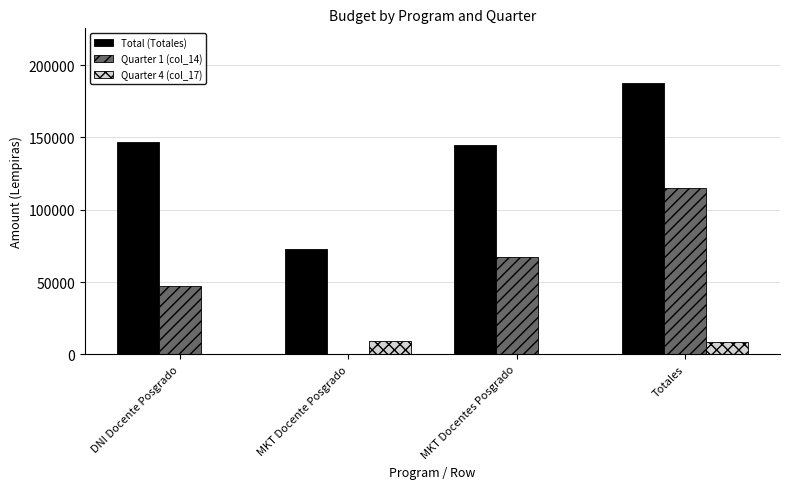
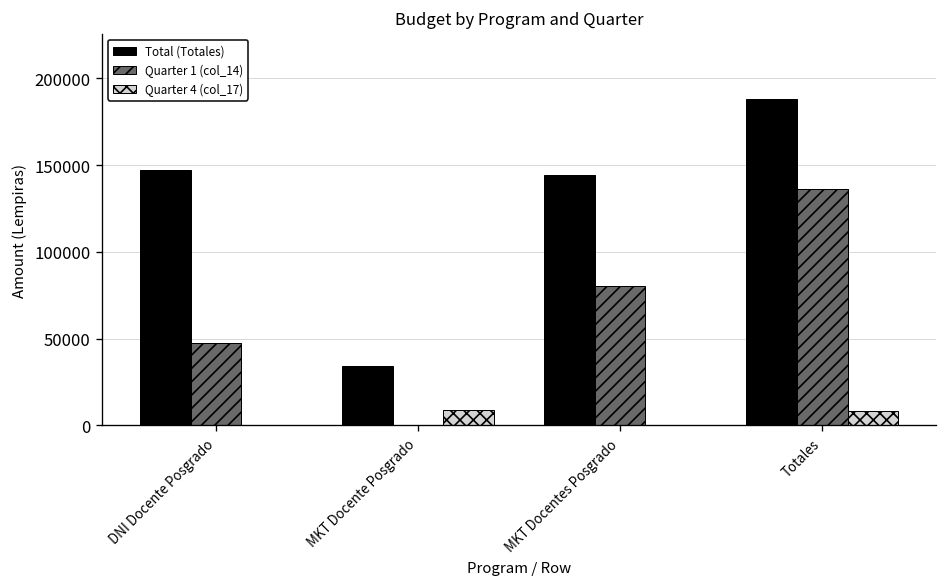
Total (Totales), MKT Docente Posgrado: 73000 -> 34000
Quarter 1 (col_14), MKT Docentes Posgrado: 68000 -> 80000
Quarter 1 (col_14), Totales: 115000 -> 136000
